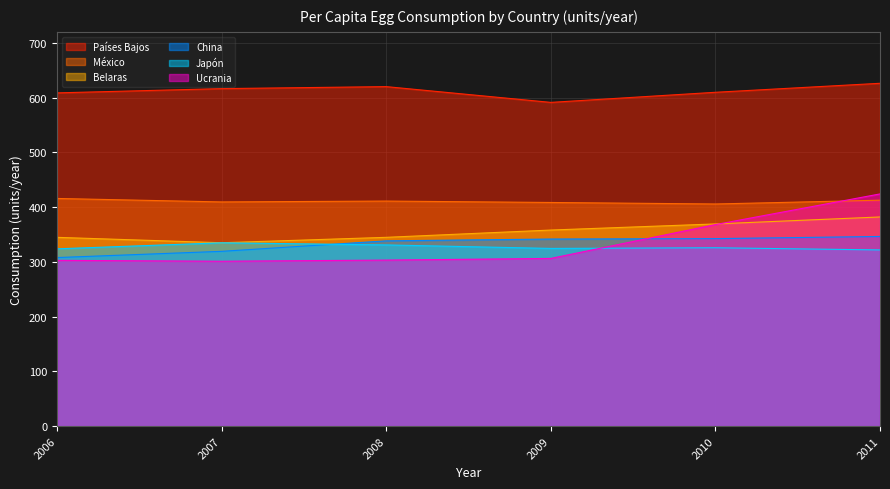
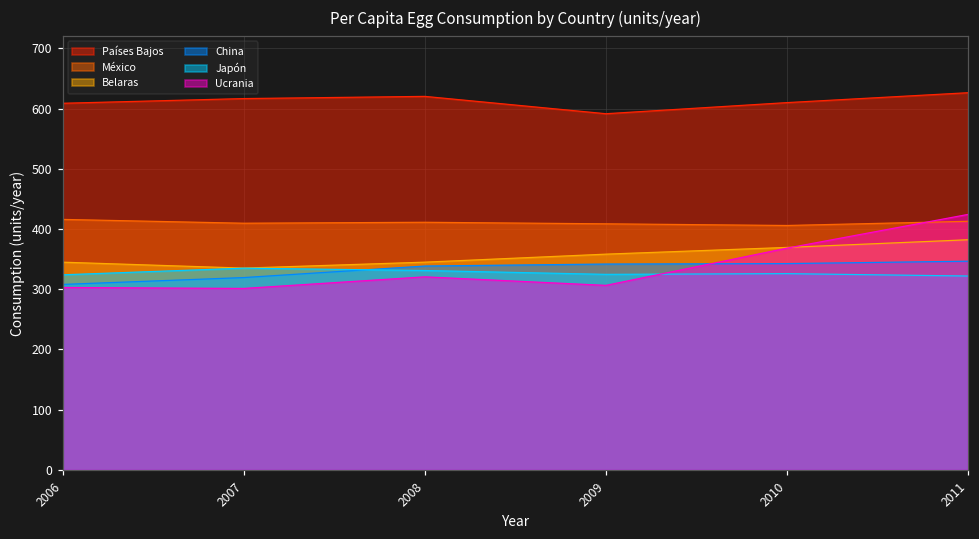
Ucrania, 2008: 300 -> 320
